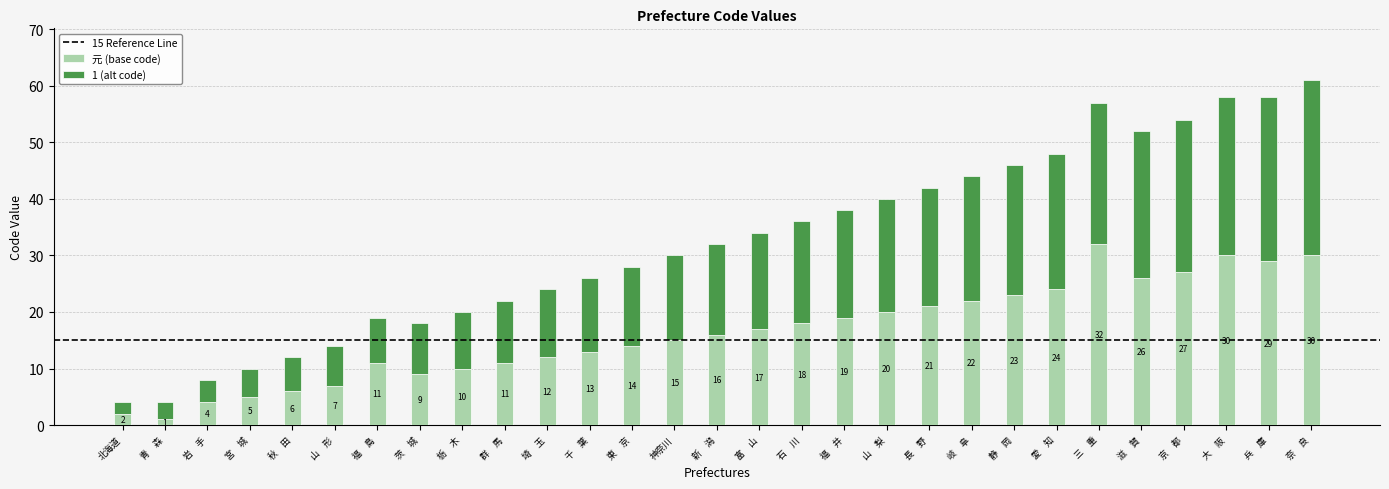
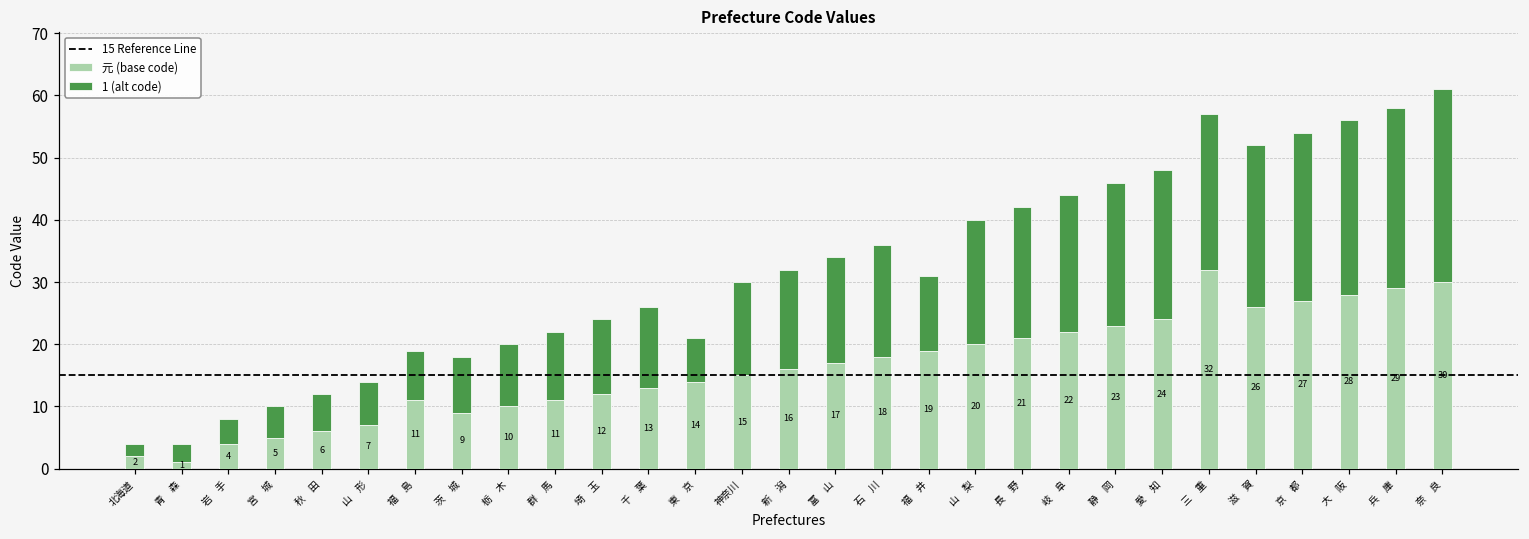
1 (alt code), 東 京: 14 -> 7
1 (alt code), 福 井: 19 -> 12
元 (base code), 大 阪: 30 -> 28
